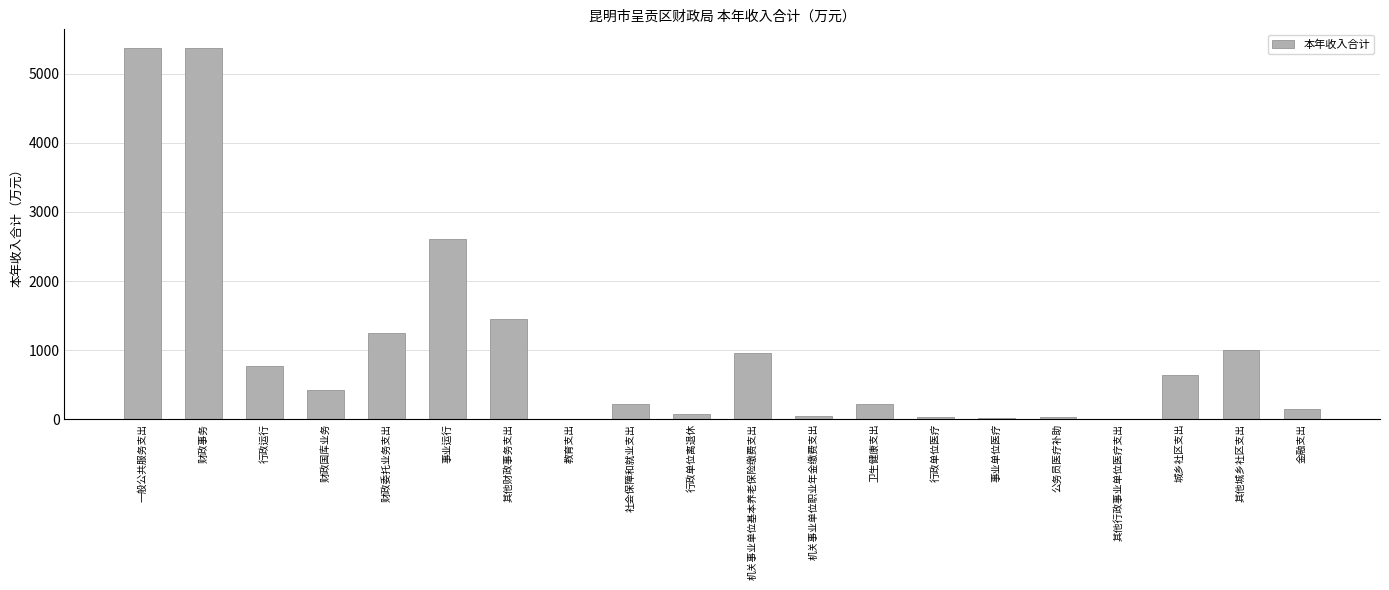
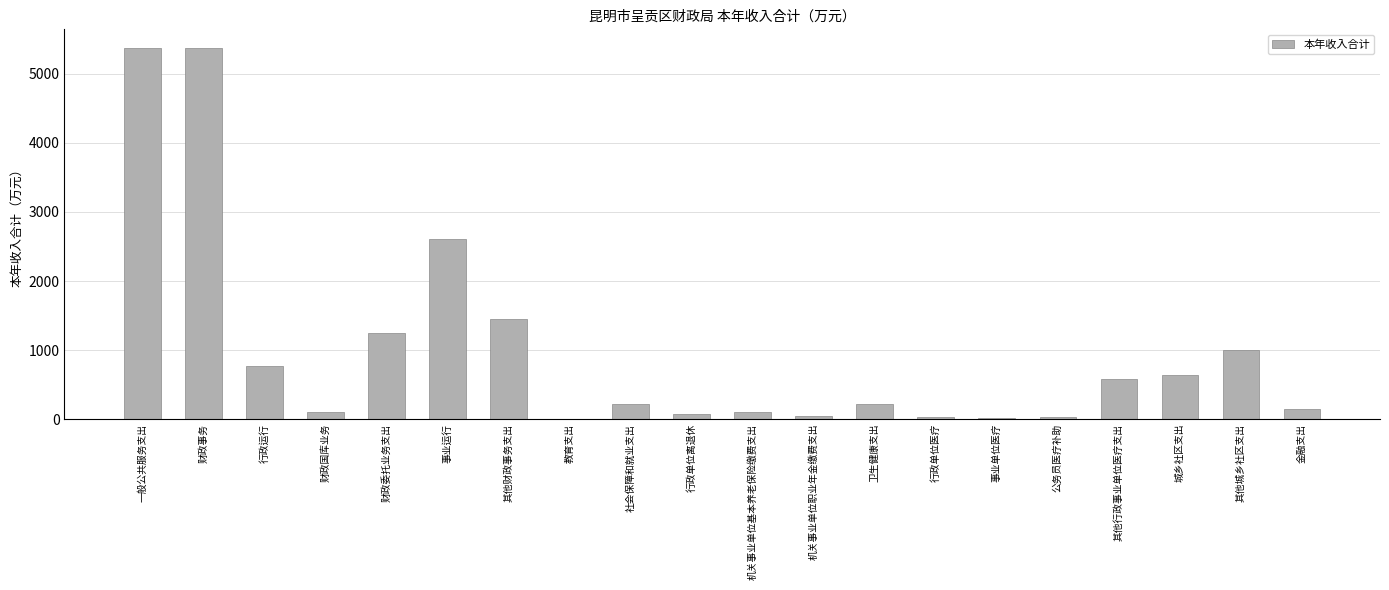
财政国库业务: 400 -> 100
机关事业单位基本养老保险缴费支出: 1000 -> 100
其他行政事业单位医疗支出: 0 -> 600
